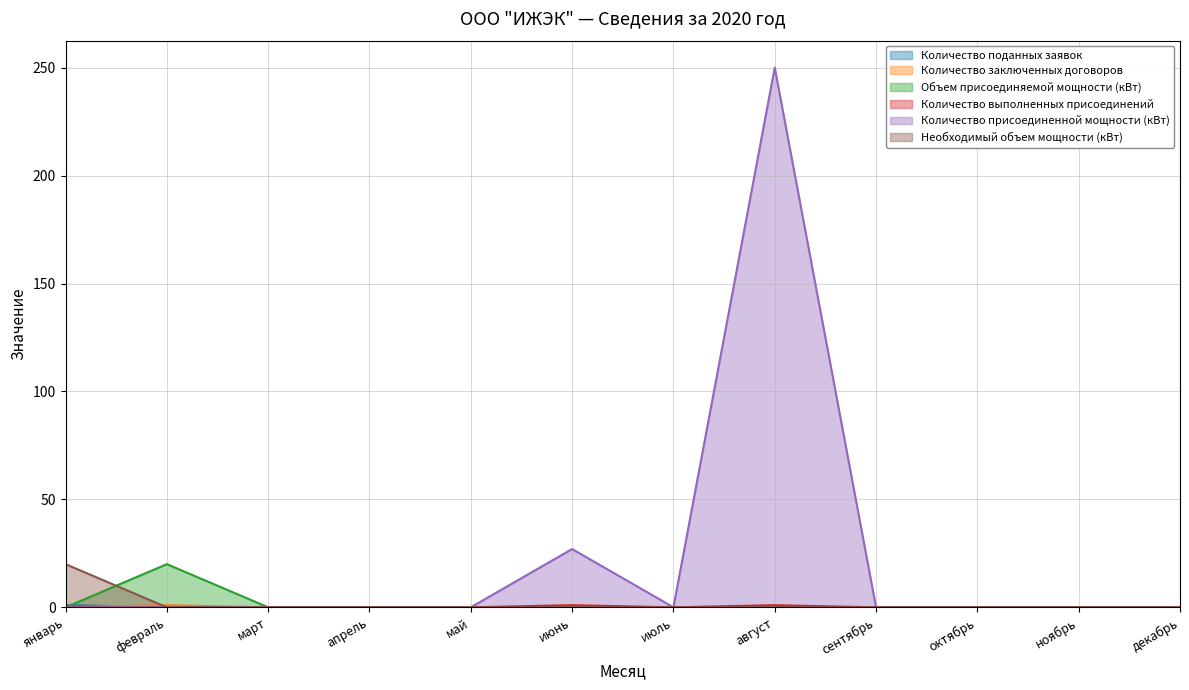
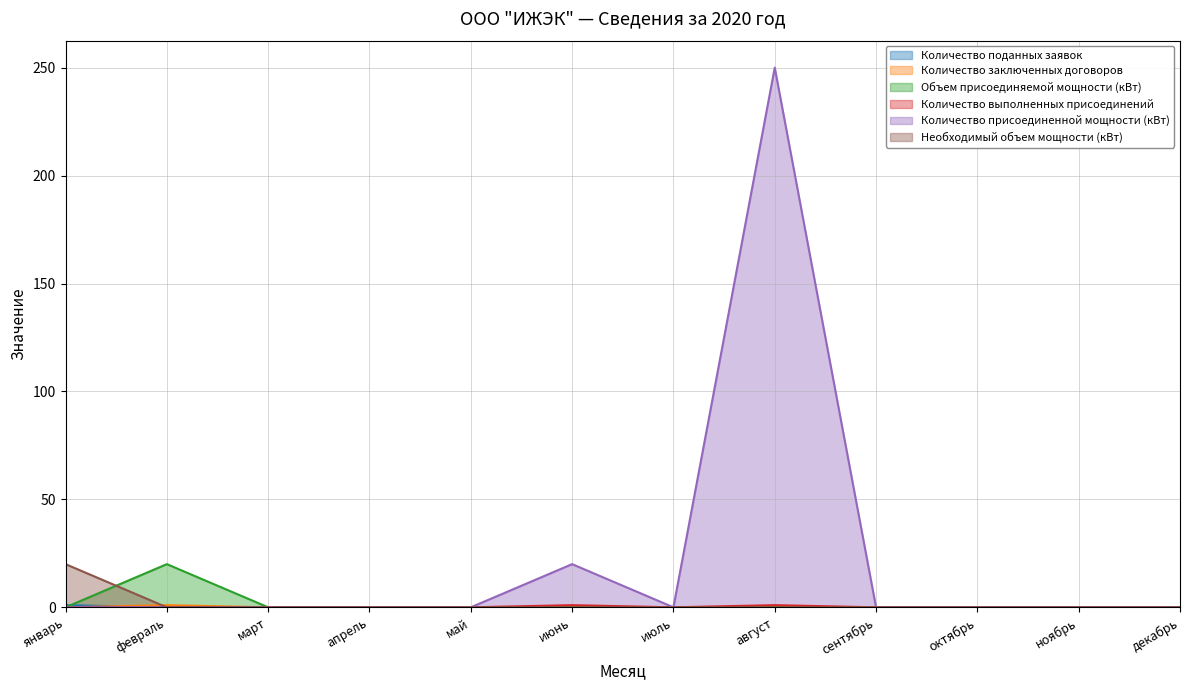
Количество присоединенной мощности (кВт), июнь: 27 -> 20
